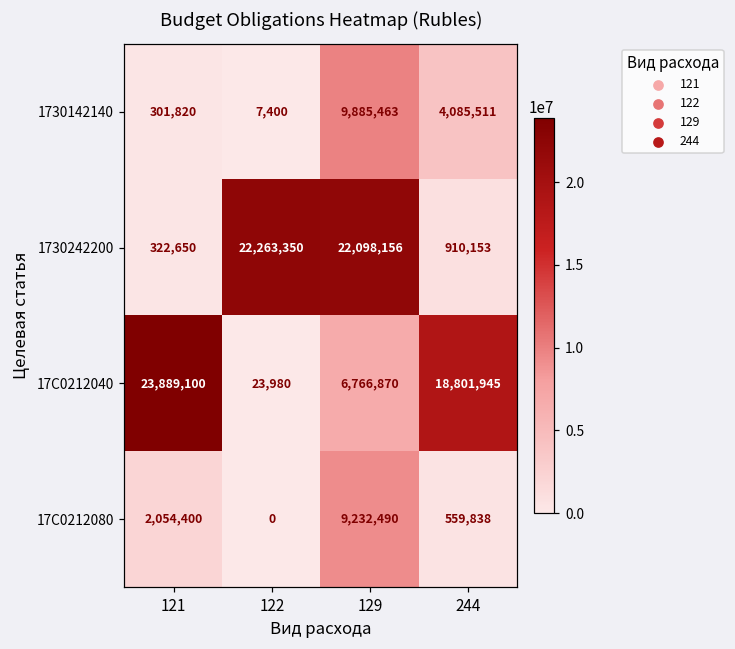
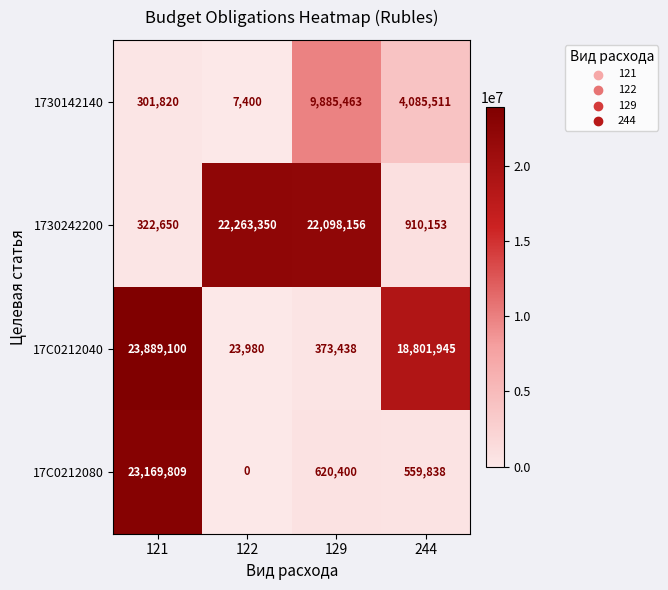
17С0212040, 129: 6,766,870 -> 373,438
17С0212080, 121: 2,054,400 -> 23,169,809
17С0212080, 129: 9,232,490 -> 620,400
